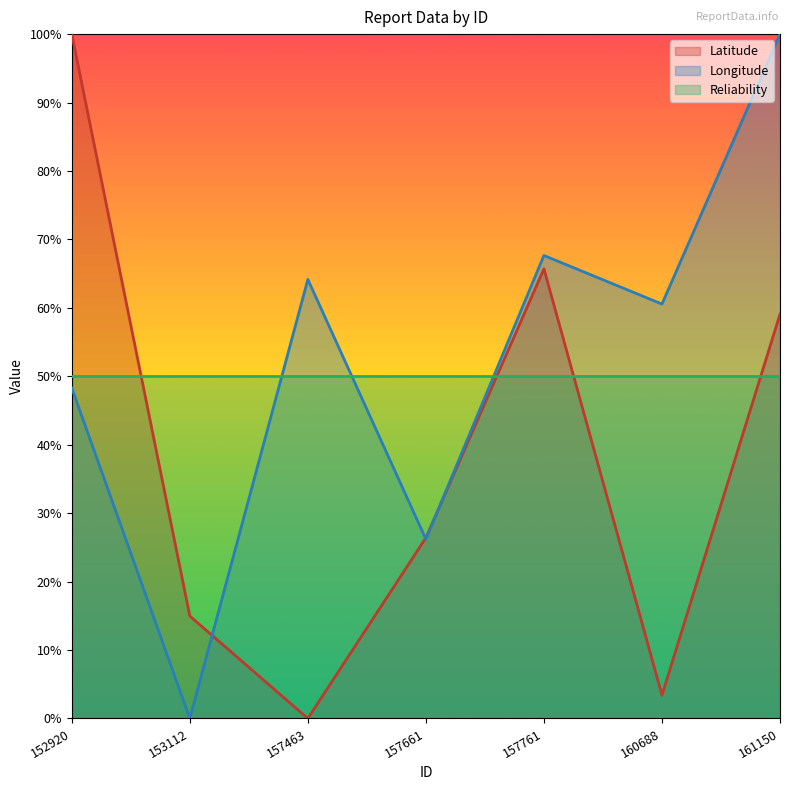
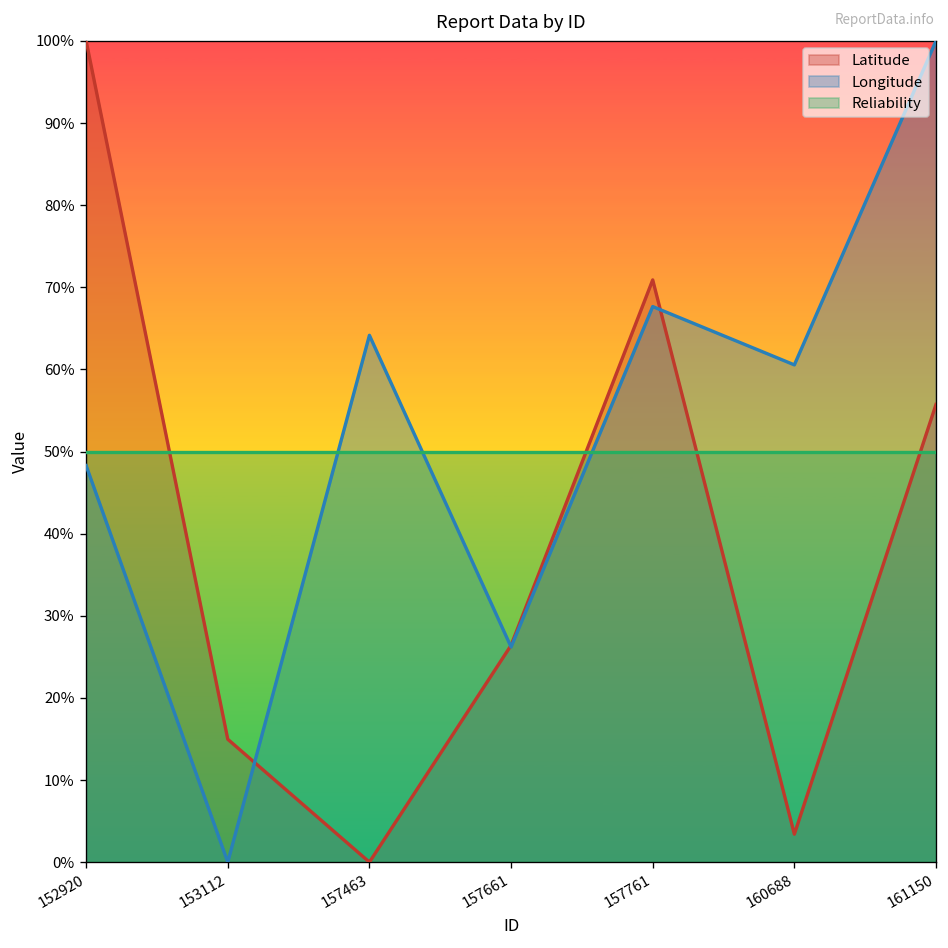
Latitude, 157761: 66% -> 71%
Latitude, 161150: 59% -> 56%
